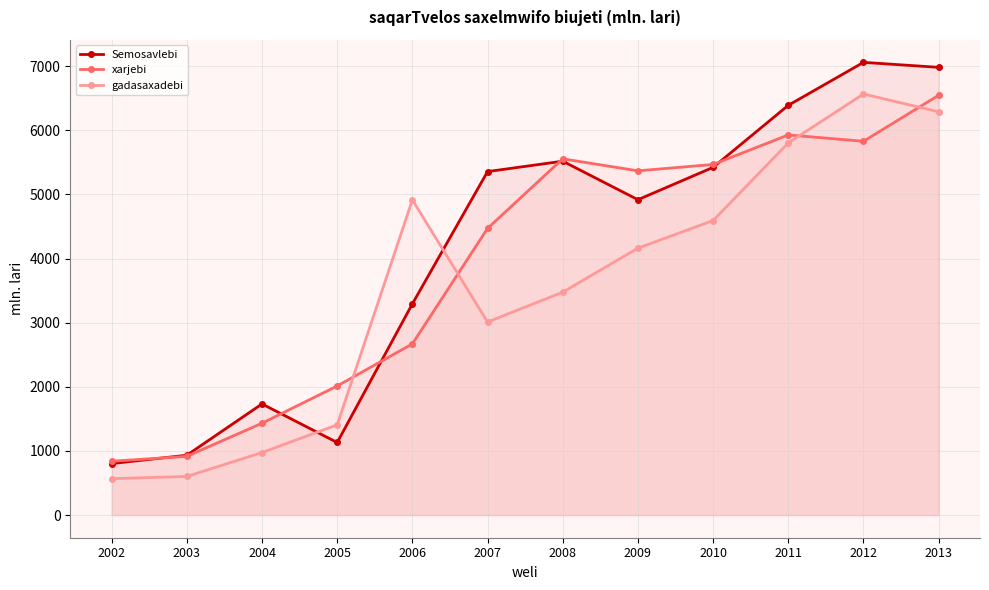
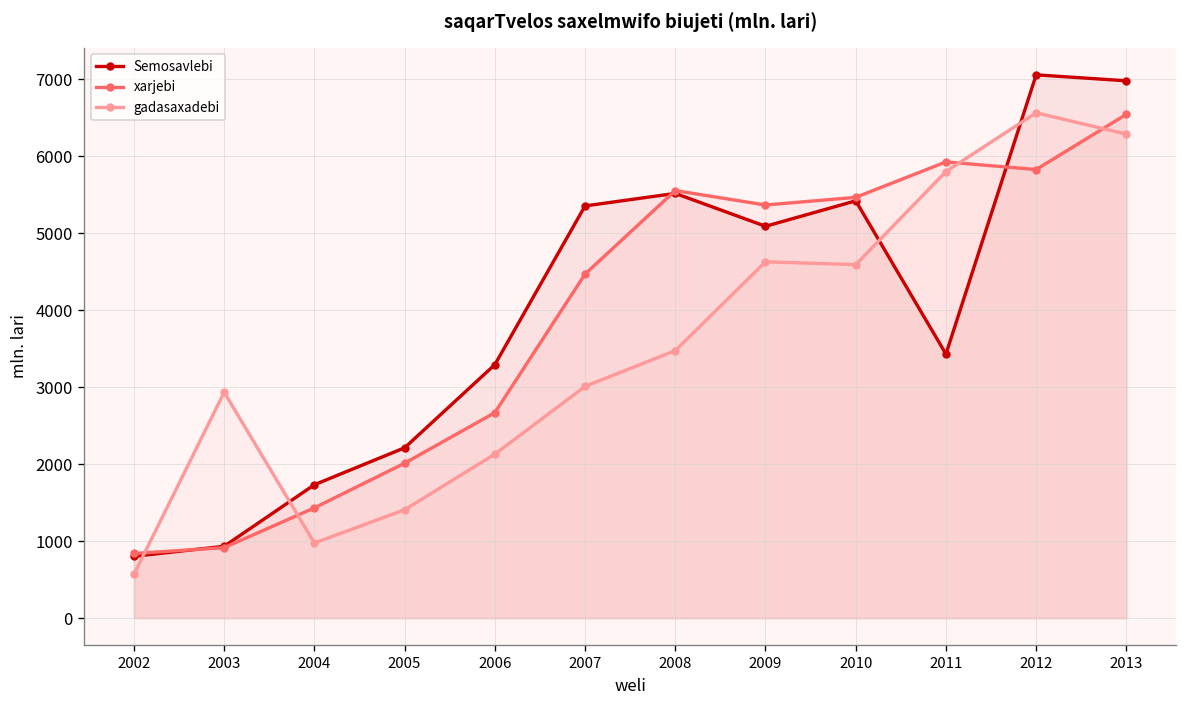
gadasaxadebi, 2003: 600 -> 2900
Semosavlebi, 2005: 1100 -> 2200
gadasaxadebi, 2006: 4900 -> 2100
Semosavlebi, 2009: 4900 -> 5100
gadasaxadebi, 2009: 4200 -> 4600
Semosavlebi, 2011: 6400 -> 3400
